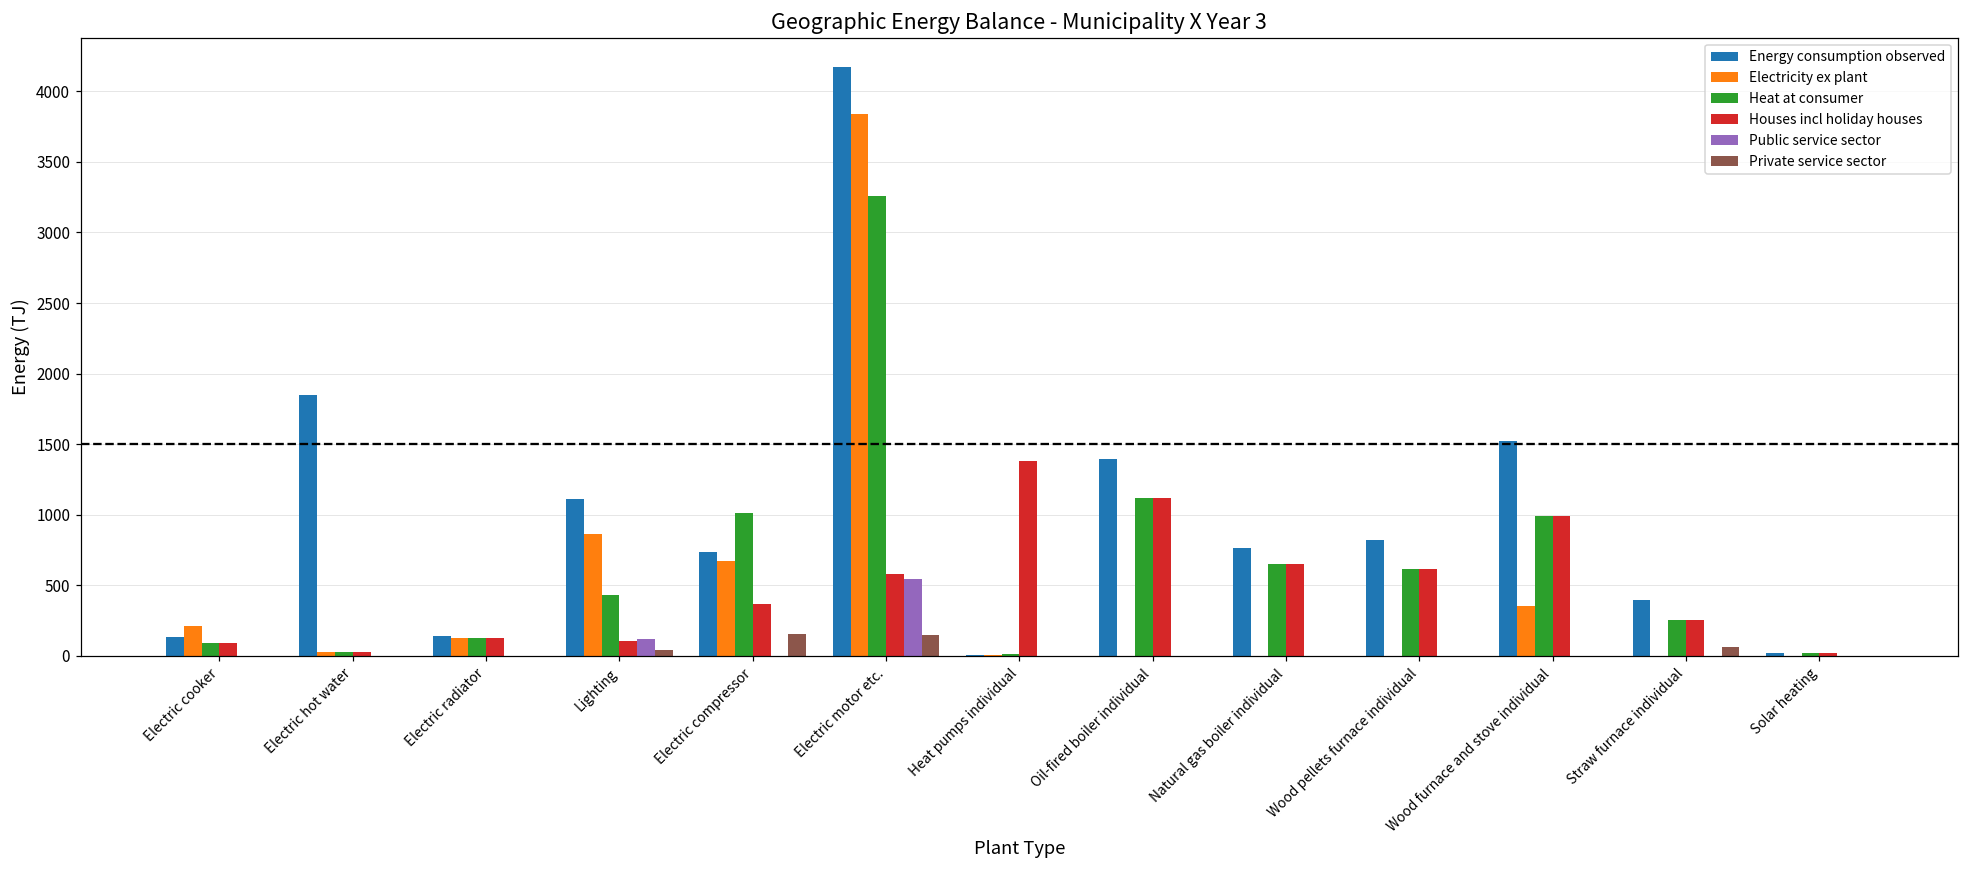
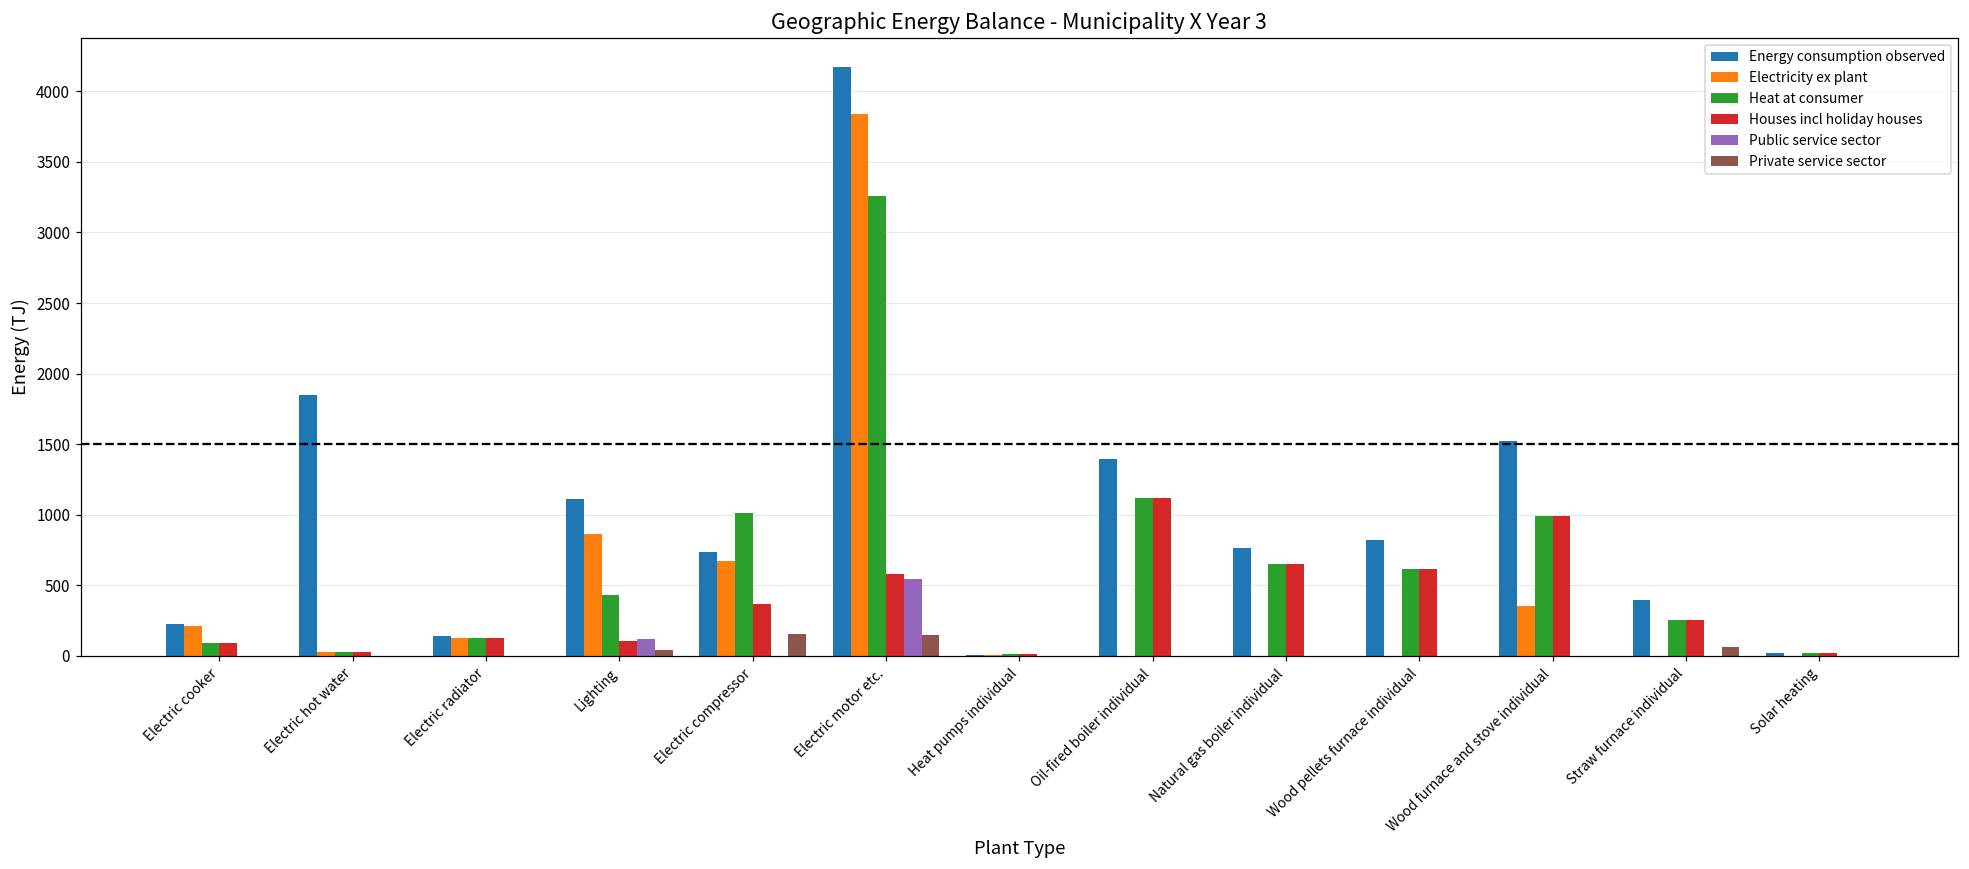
Energy consumption observed, Electric cooker: 130 -> 230
Houses incl holiday houses, Heat pumps individual: 1380 -> 10
